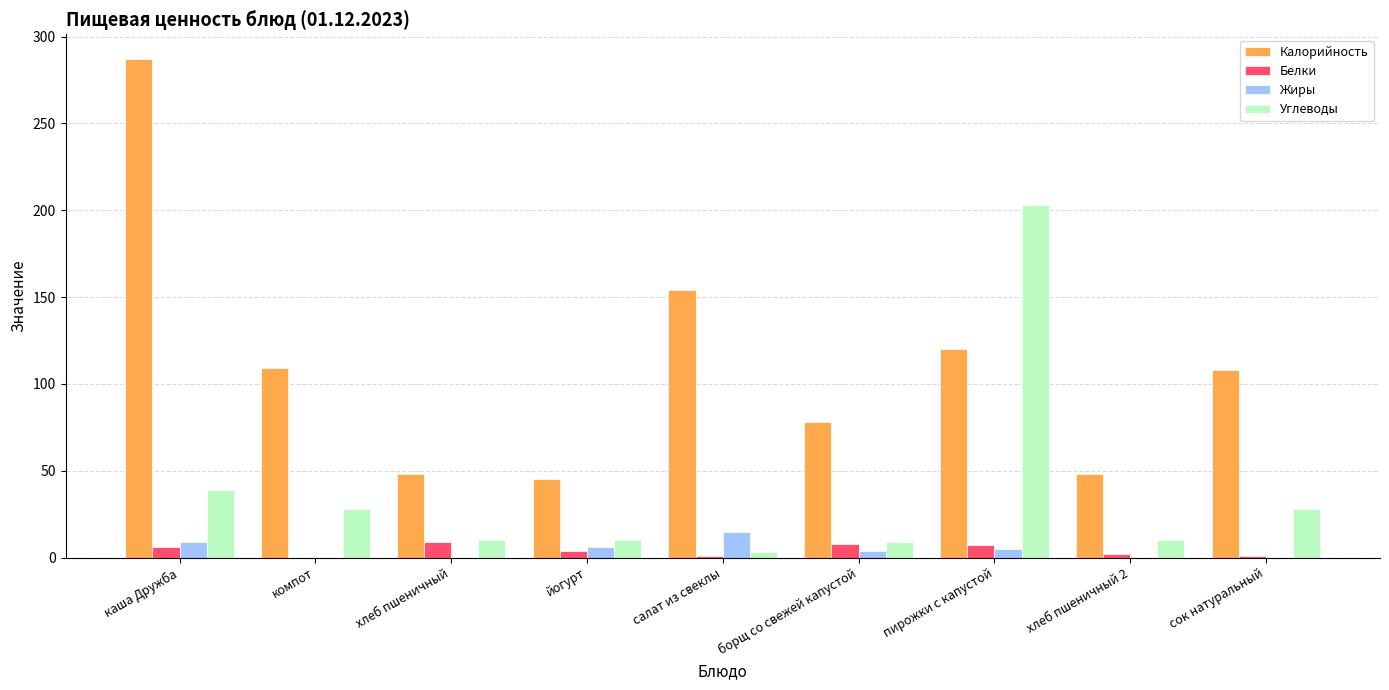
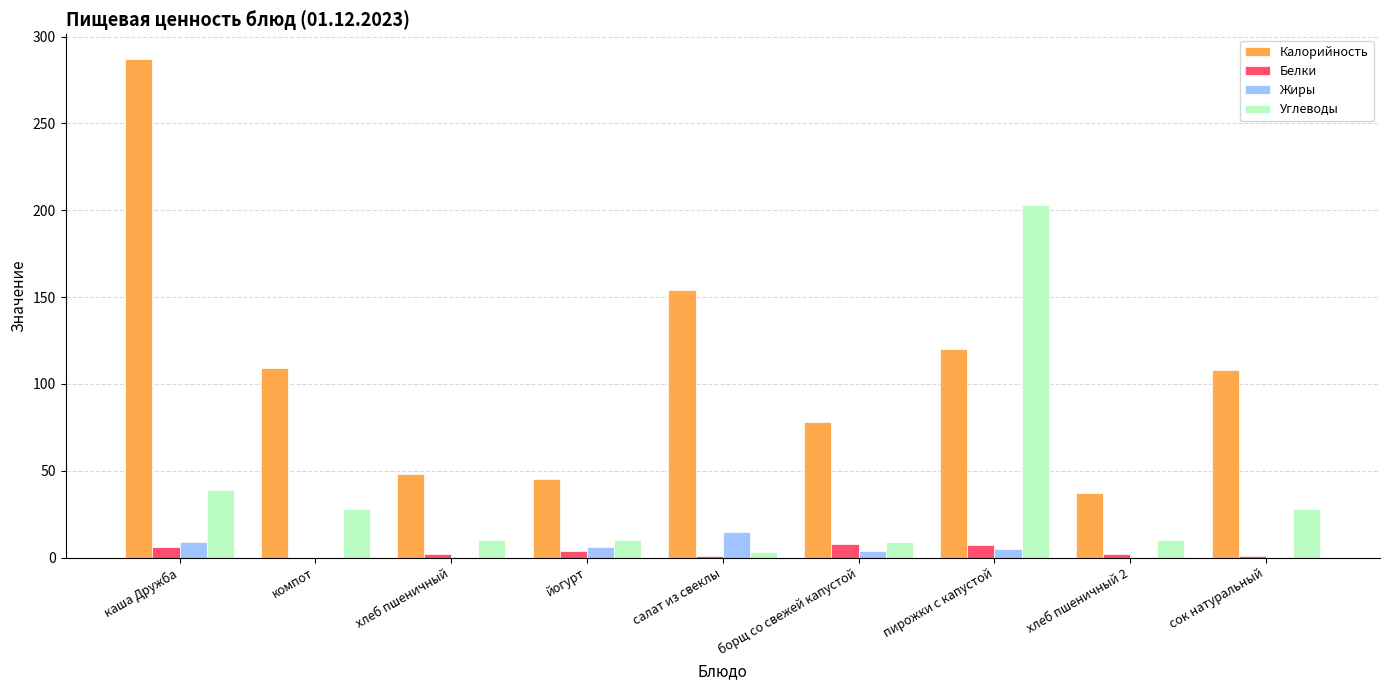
Белки, хлеб пшеничный: 9 -> 2
Калорийность, хлеб пшеничный 2: 48 -> 37
